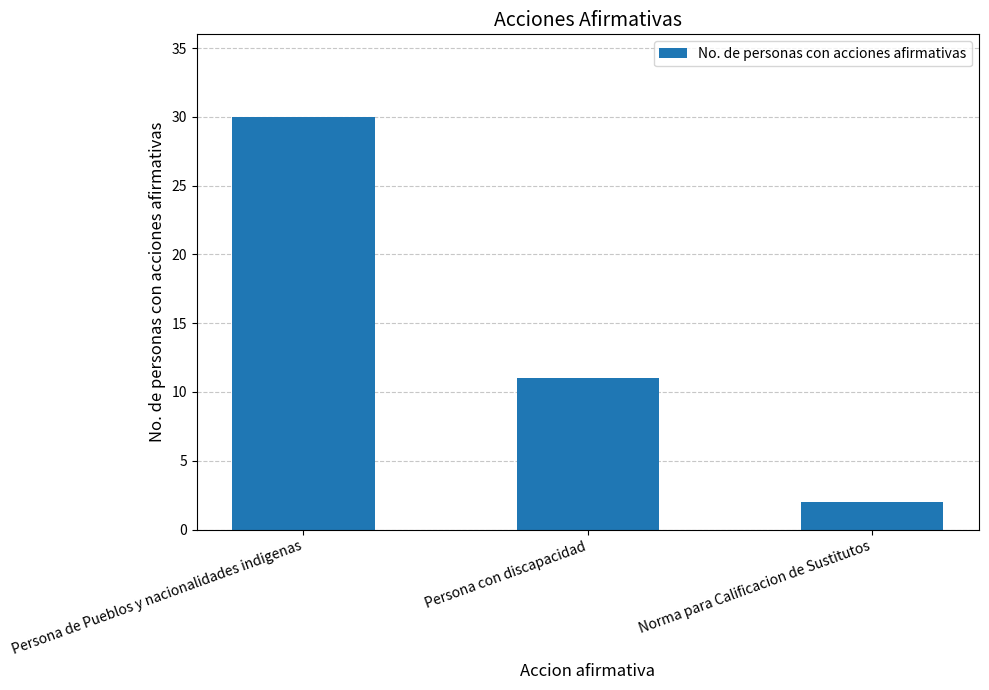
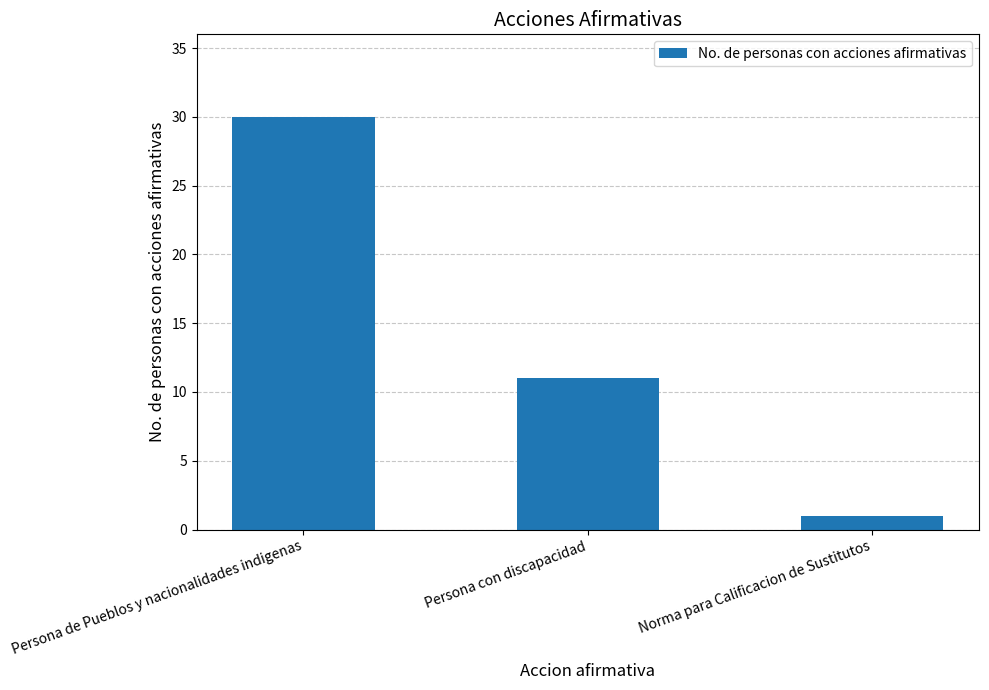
Norma para Calificacion de Sustitutos: 2 -> 1
